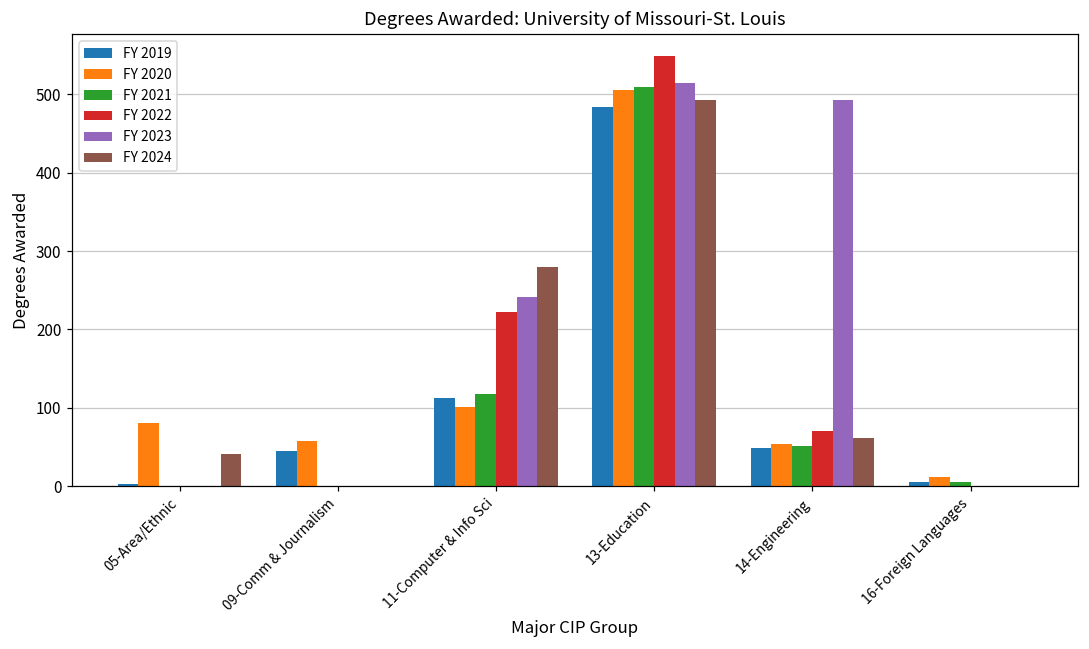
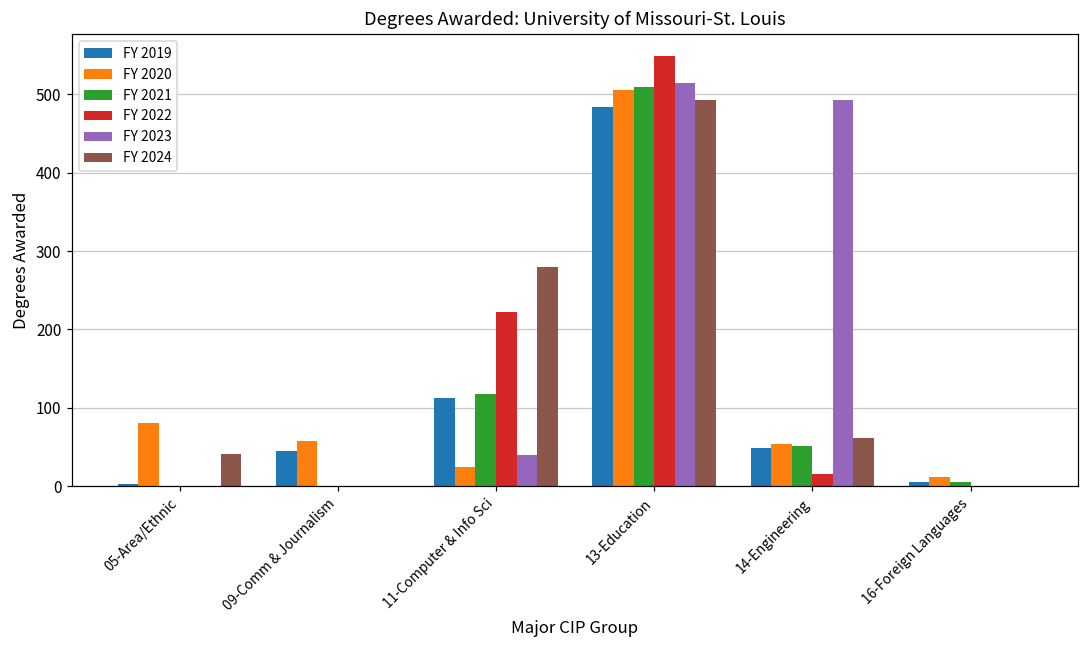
FY 2020, 11-Computer & Info Sci: 100 -> 30
FY 2023, 11-Computer & Info Sci: 240 -> 40
FY 2022, 14-Engineering: 70 -> 20
